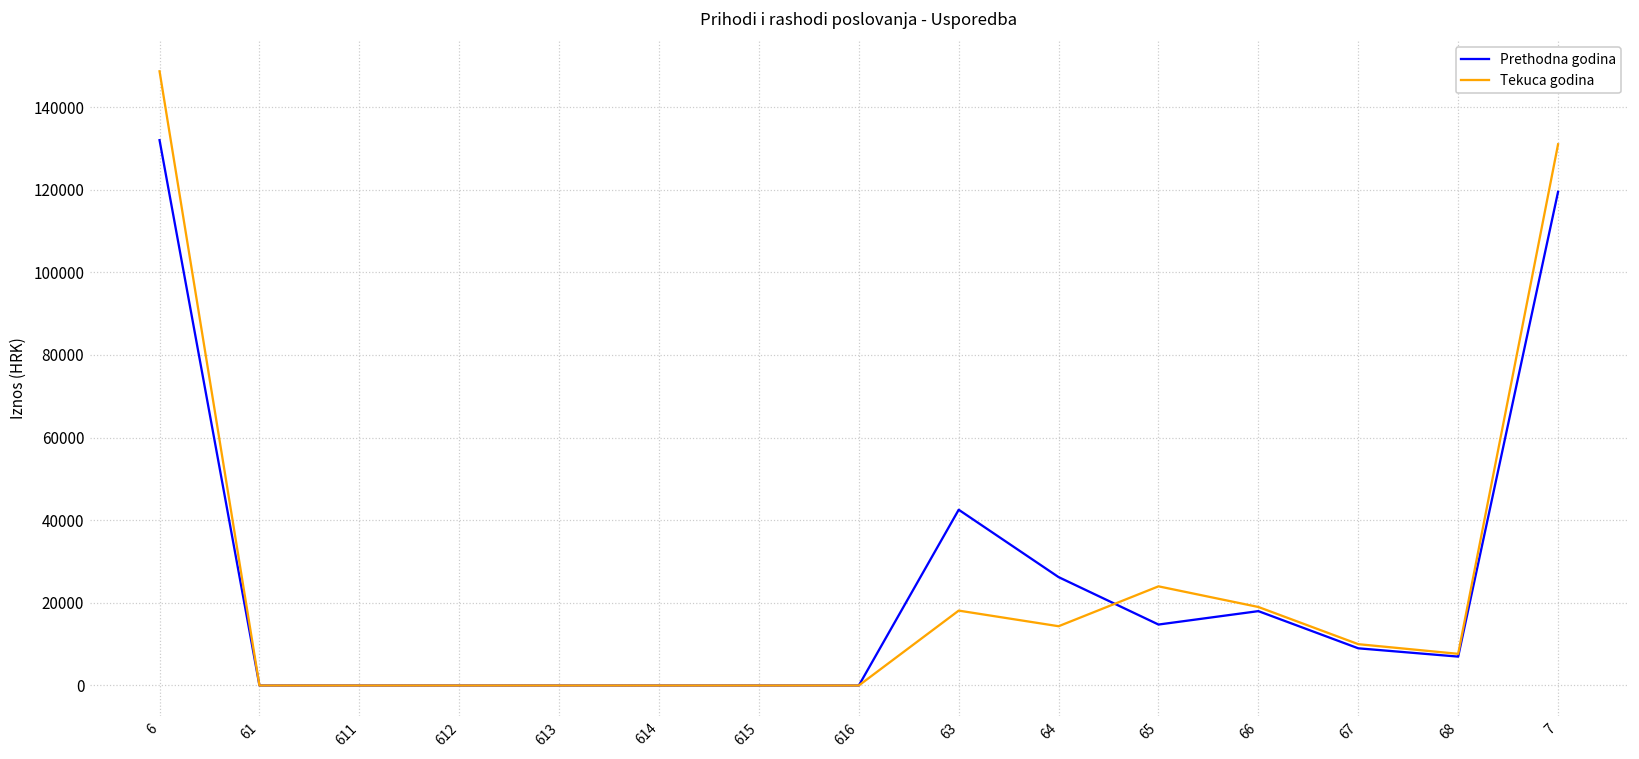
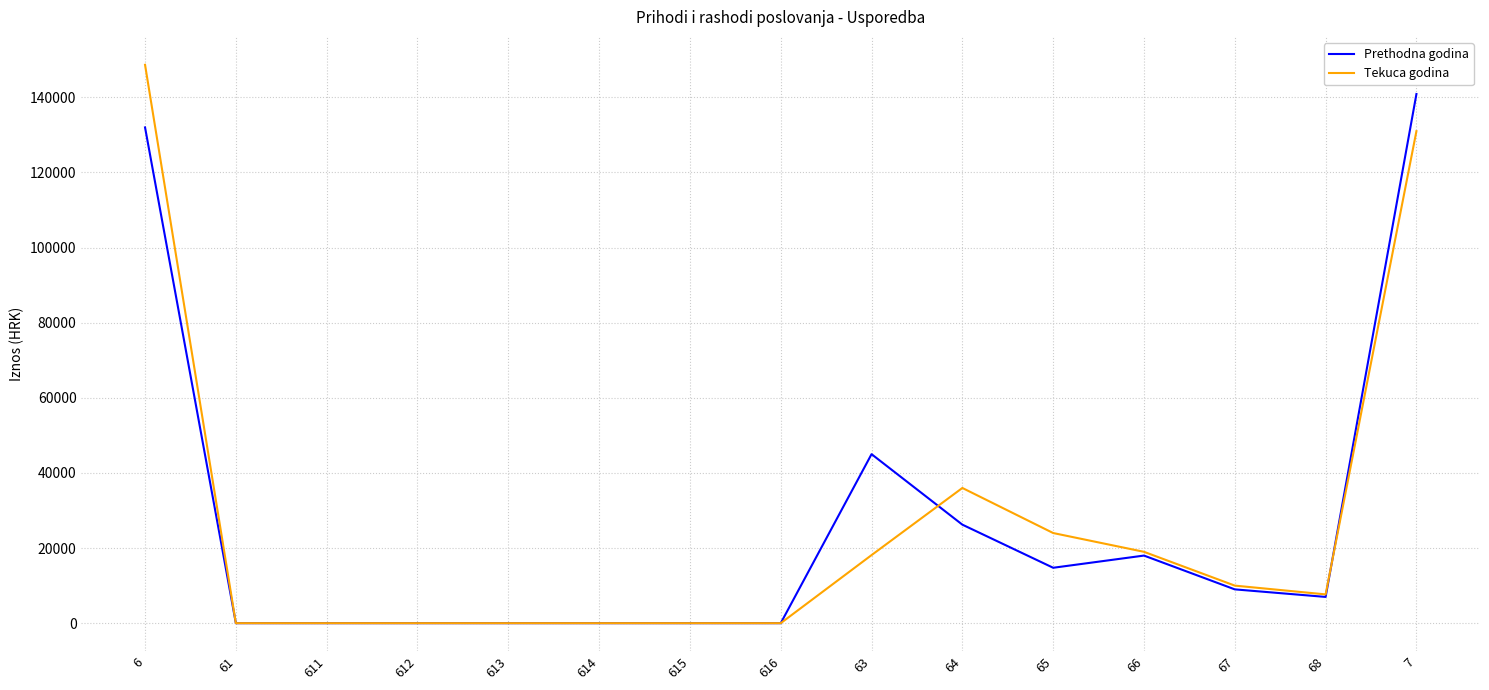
Prethodna godina, 63: 43000 -> 45000
Tekuca godina, 64: 14000 -> 36000
Prethodna godina, 7: 120000 -> 141000
